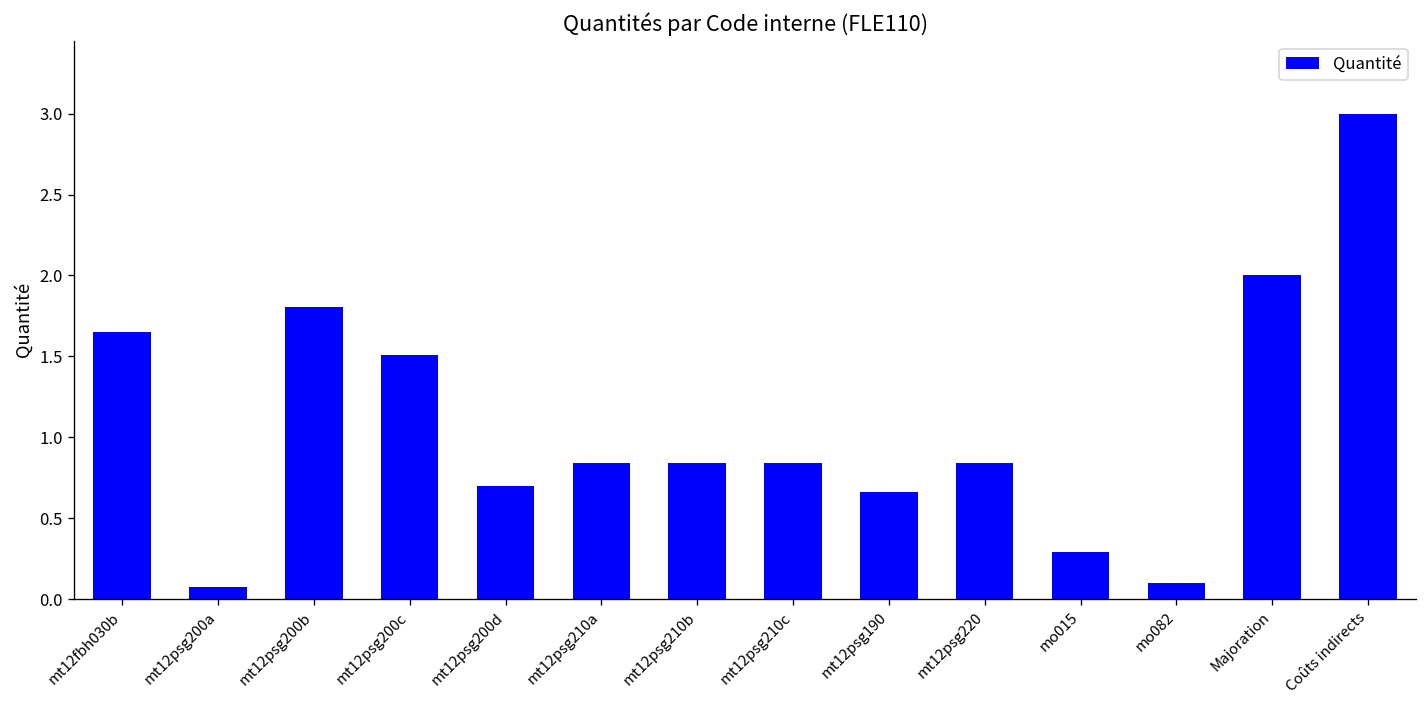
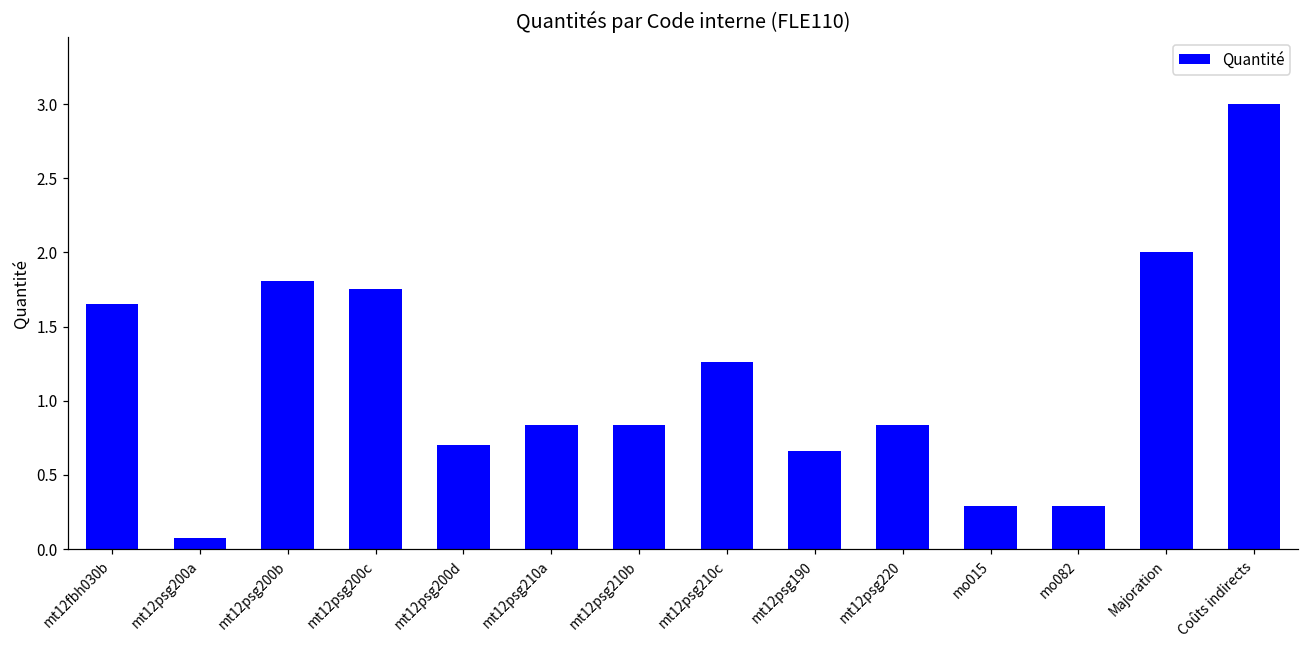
mt12psg200c: 1.51 -> 1.75
mt12psg210c: 0.84 -> 1.26
mo082: 0.10 -> 0.29
